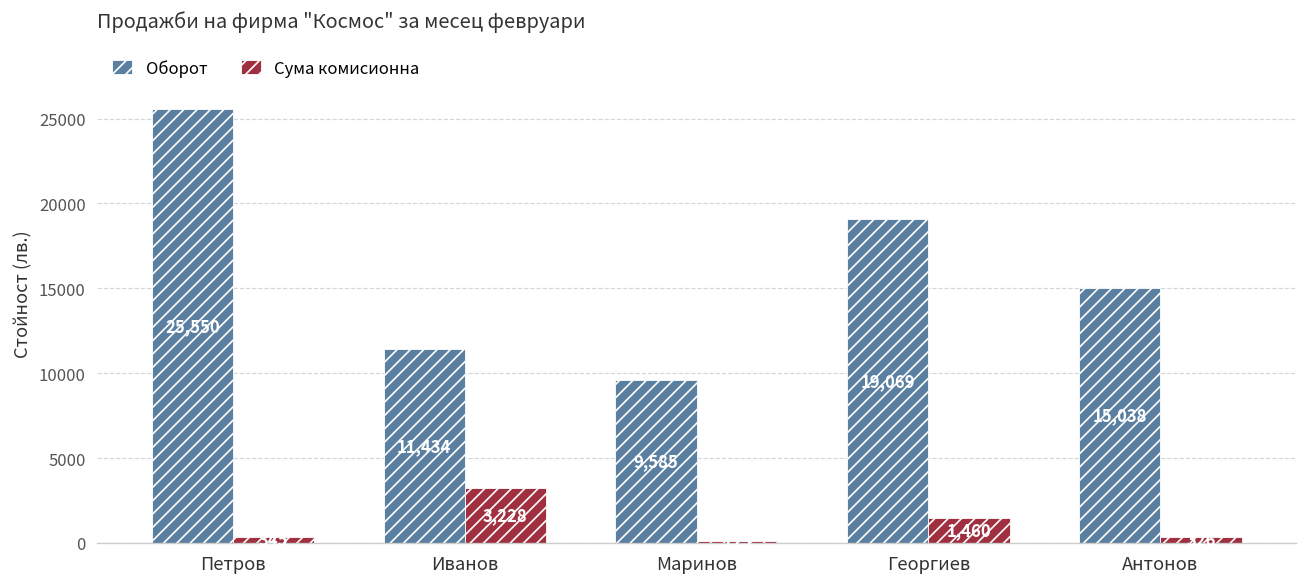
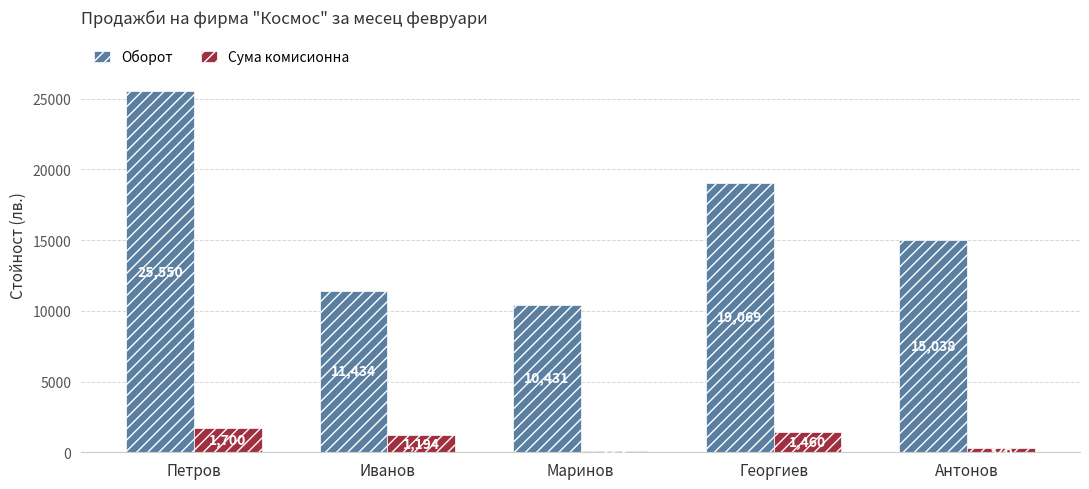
Сума комисионна, Петров: 300 -> 1700
Сума комисионна, Иванов: 3,228 -> 1,194
Оборот, Маринов: 9,585 -> 10,431
